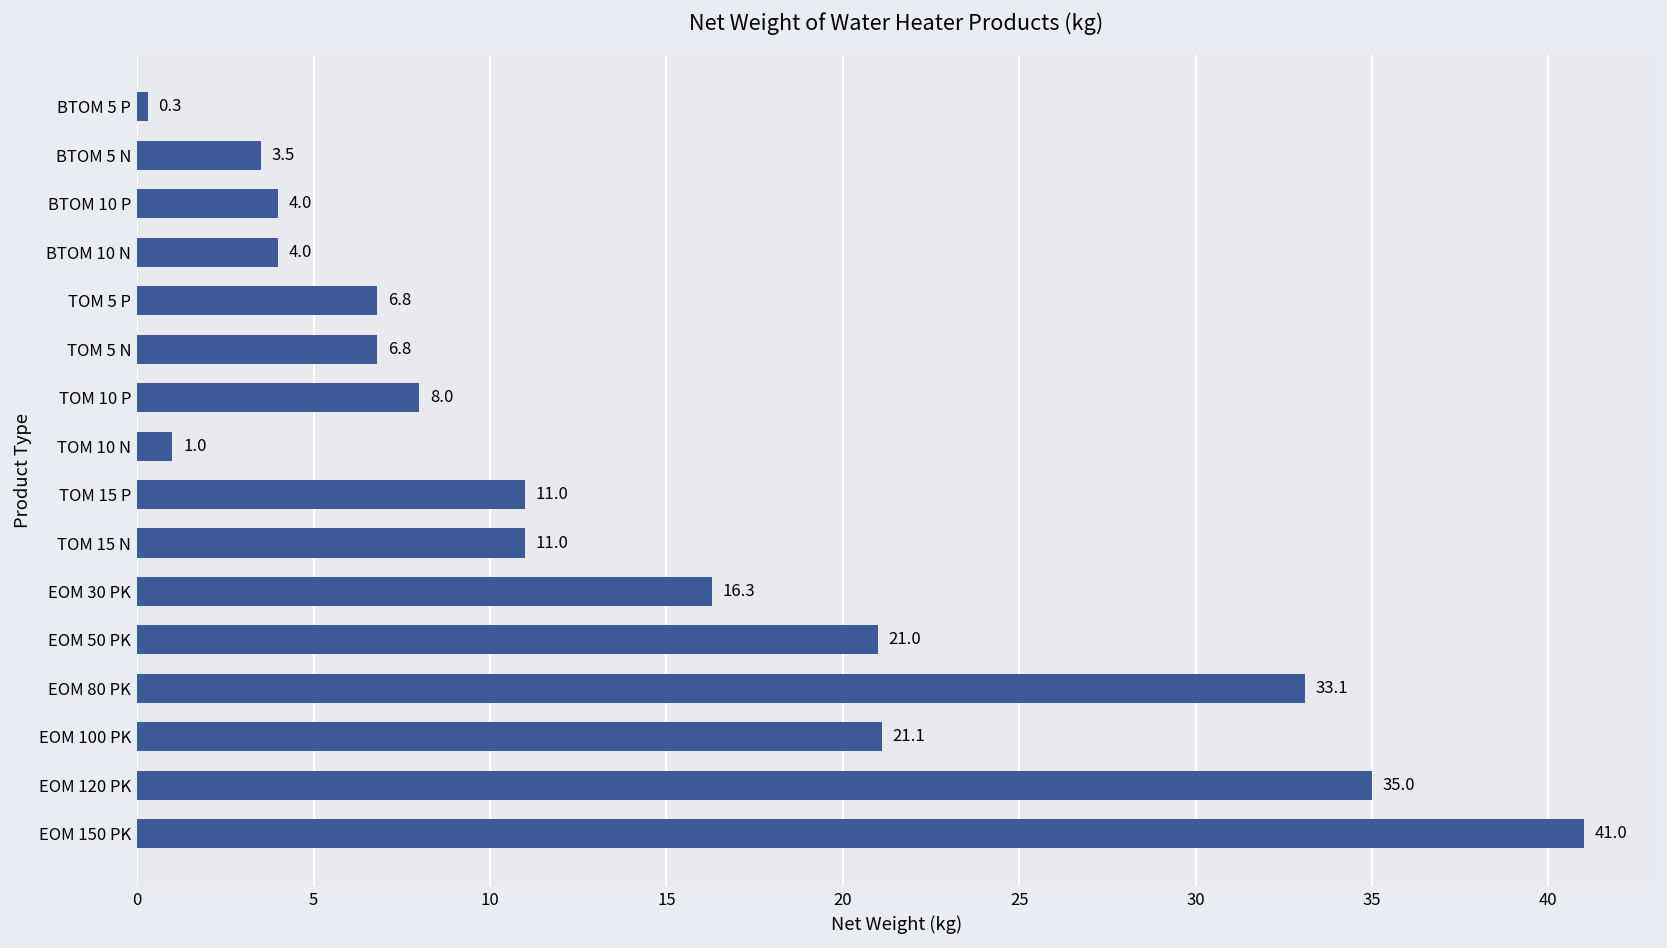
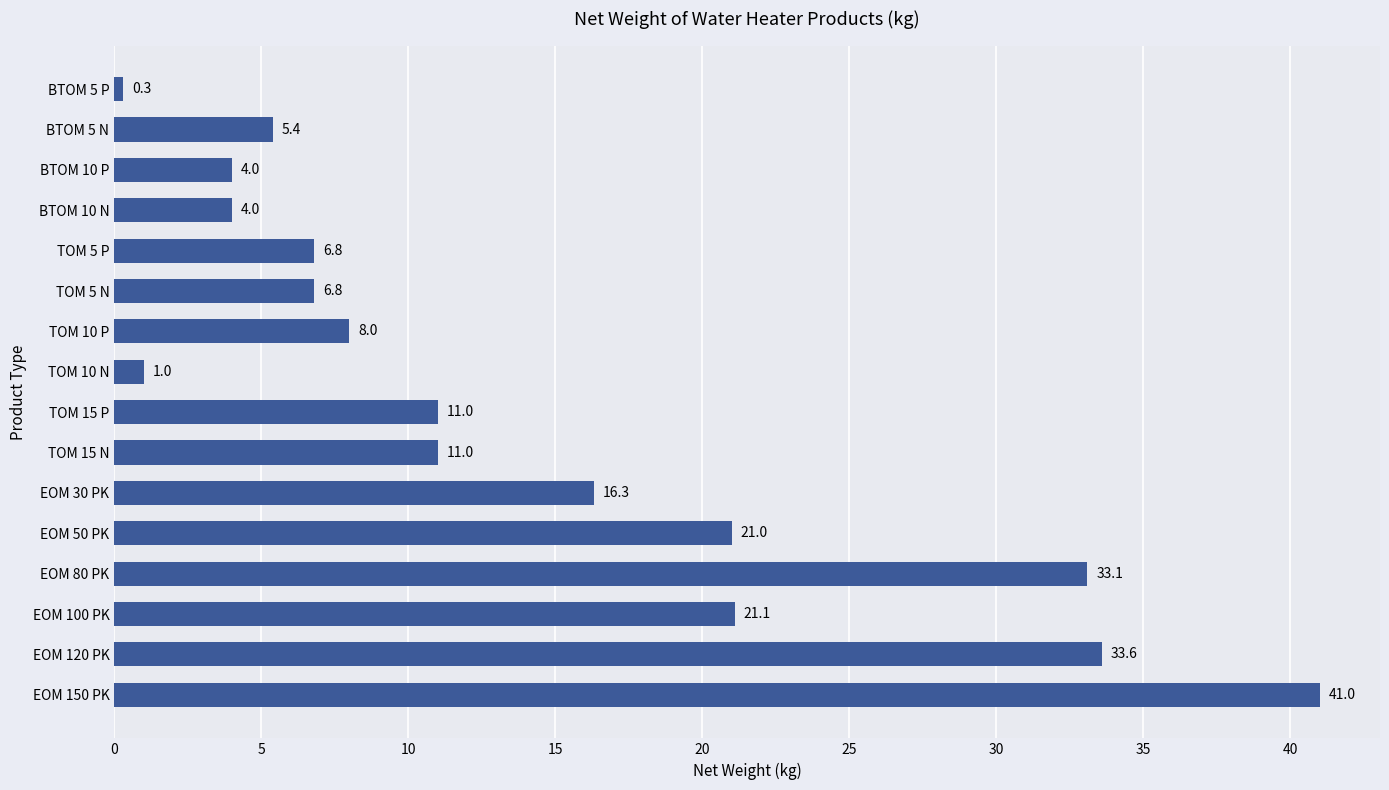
BTOM 5 N: 3.5 -> 5.4
EOM 120 PK: 35.0 -> 33.6
